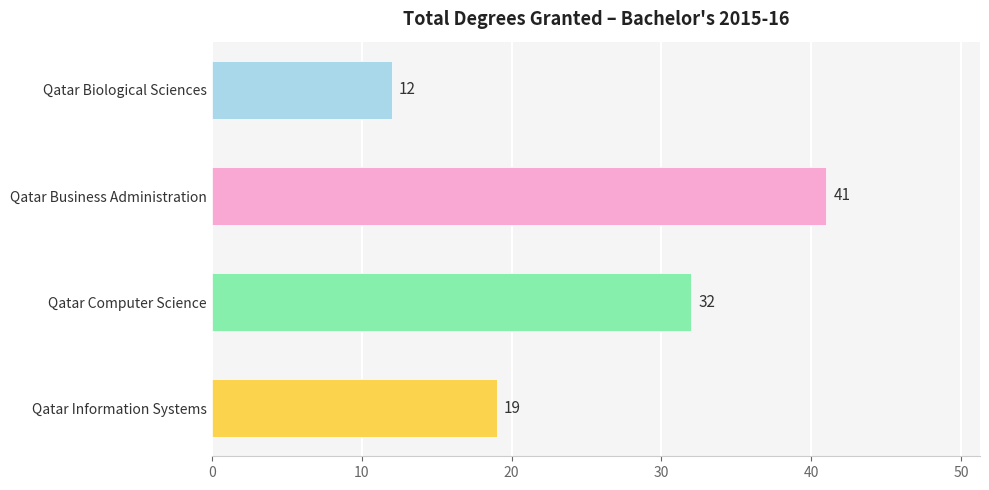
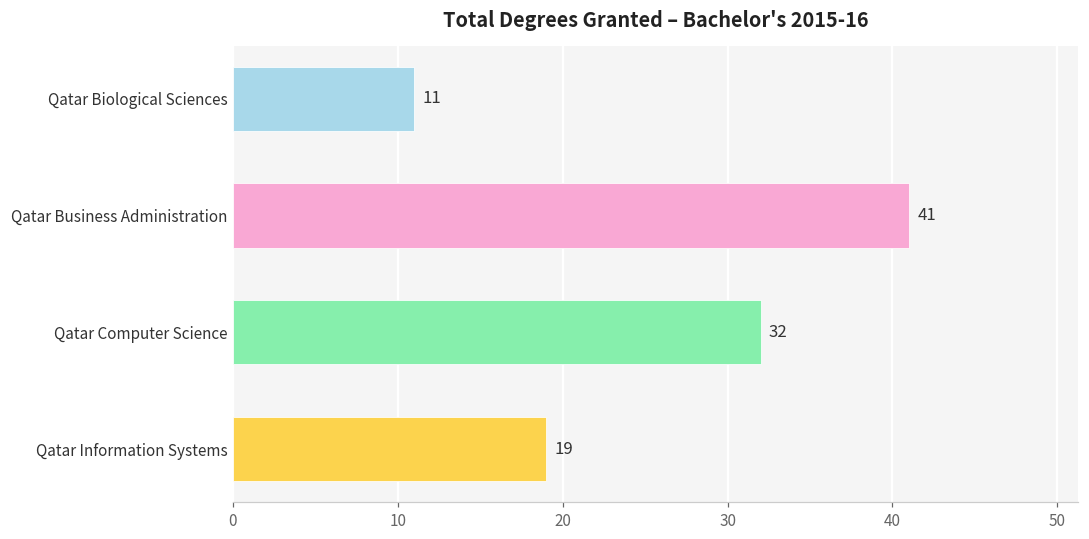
Qatar Biological Sciences: 12 -> 11
